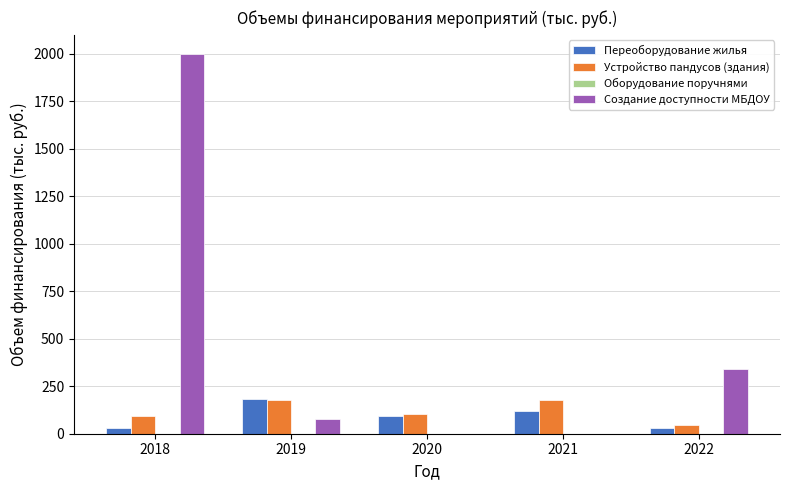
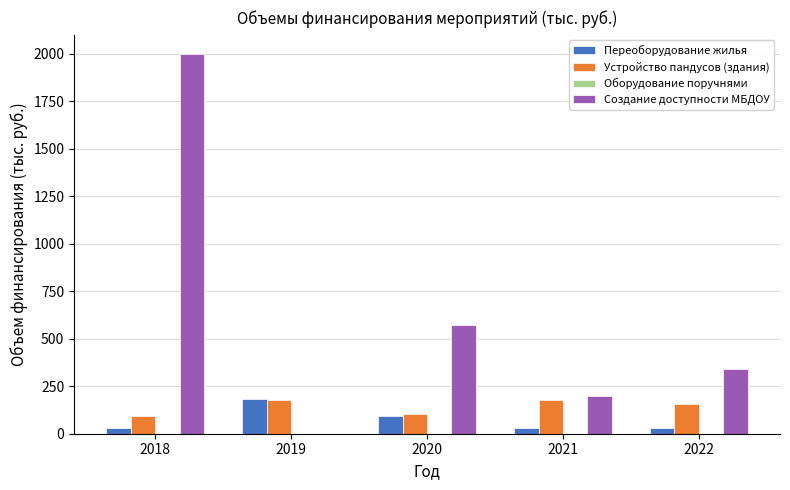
Создание доступности МБДОУ, 2019: 80 -> 0
Создание доступности МБДОУ, 2020: 0 -> 570
Переоборудование жилья, 2021: 120 -> 30
Создание доступности МБДОУ, 2021: 0 -> 200
Устройство пандусов (здания), 2022: 50 -> 150
